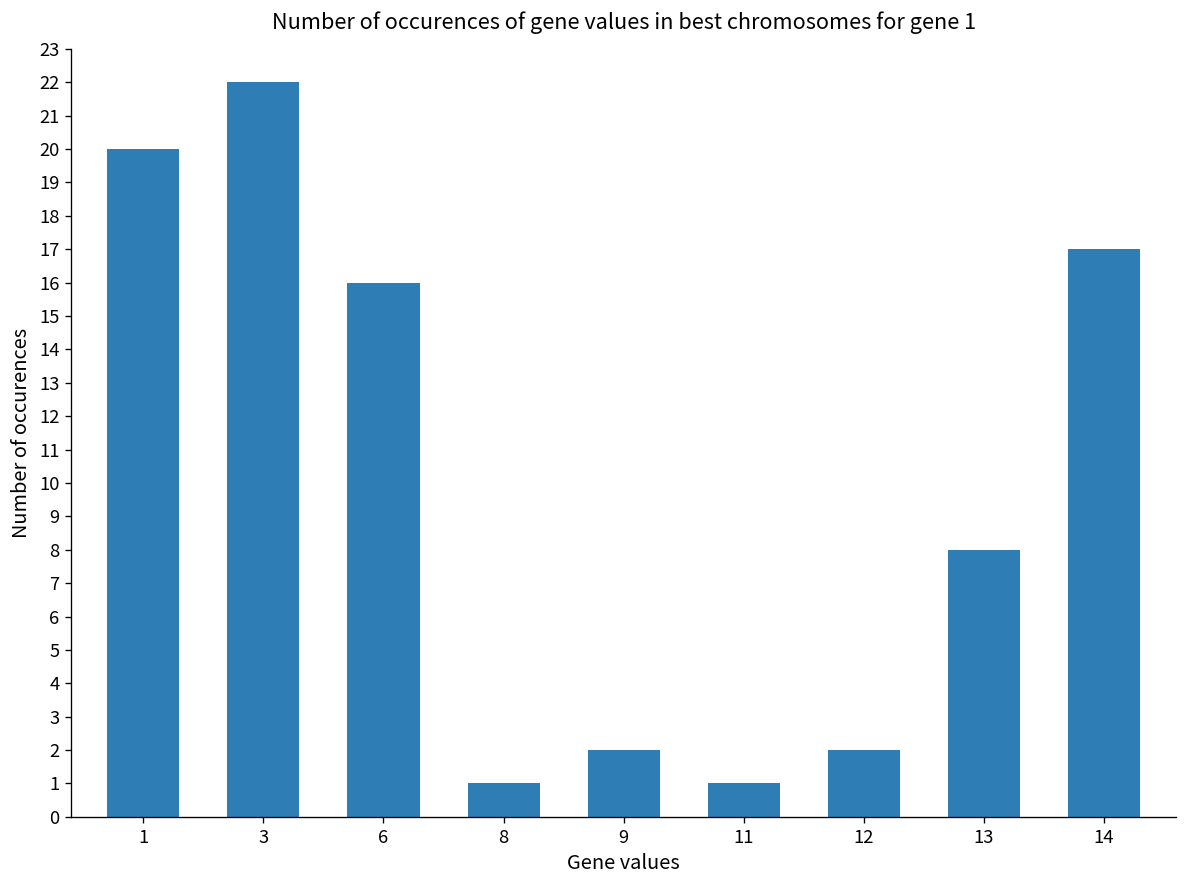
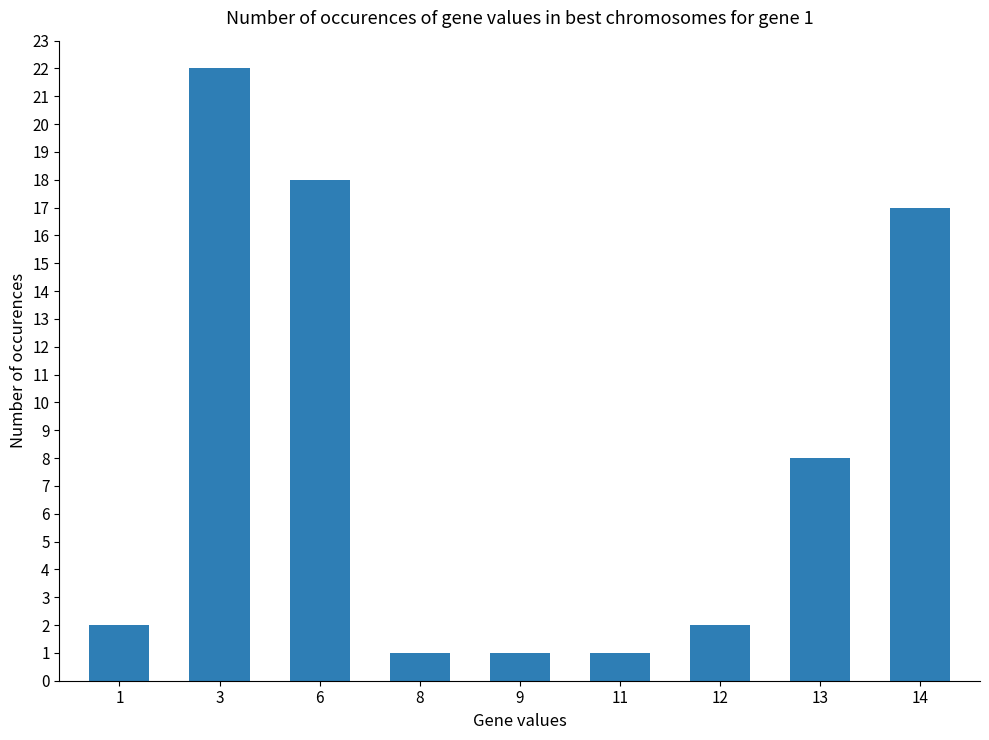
1: 20 -> 2
6: 16 -> 18
9: 2 -> 1
